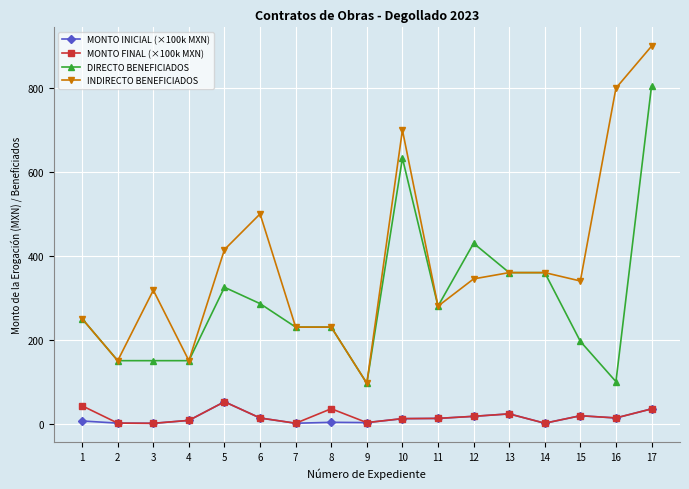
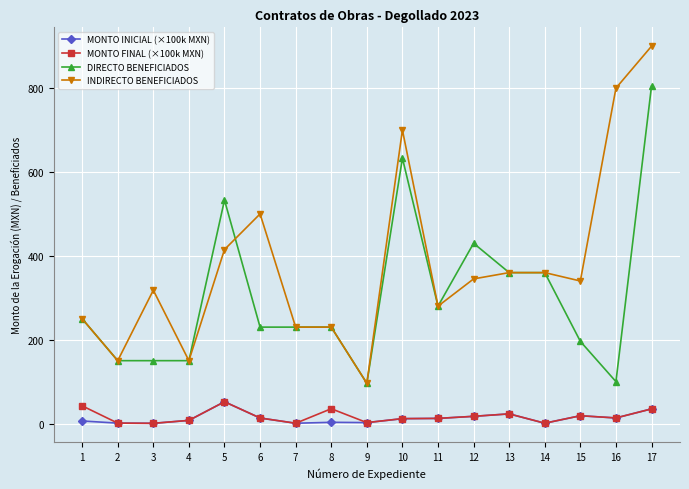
DIRECTO BENEFICIADOS, 5: 330 -> 530
DIRECTO BENEFICIADOS, 6: 290 -> 230
